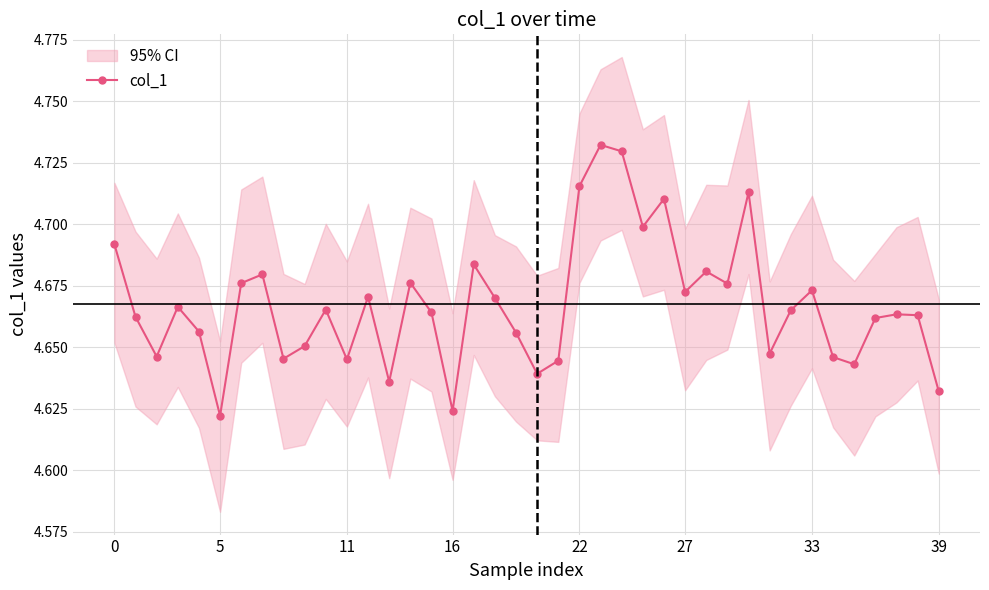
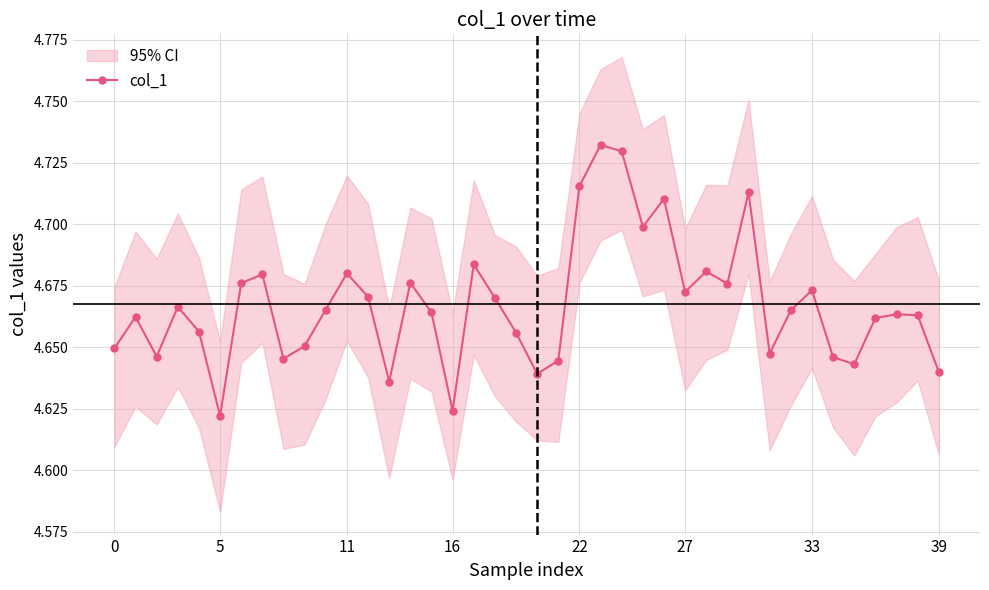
col_1, 0: 4.692 -> 4.650
col_1, 11: 4.645 -> 4.680
col_1, 39: 4.632 -> 4.640
